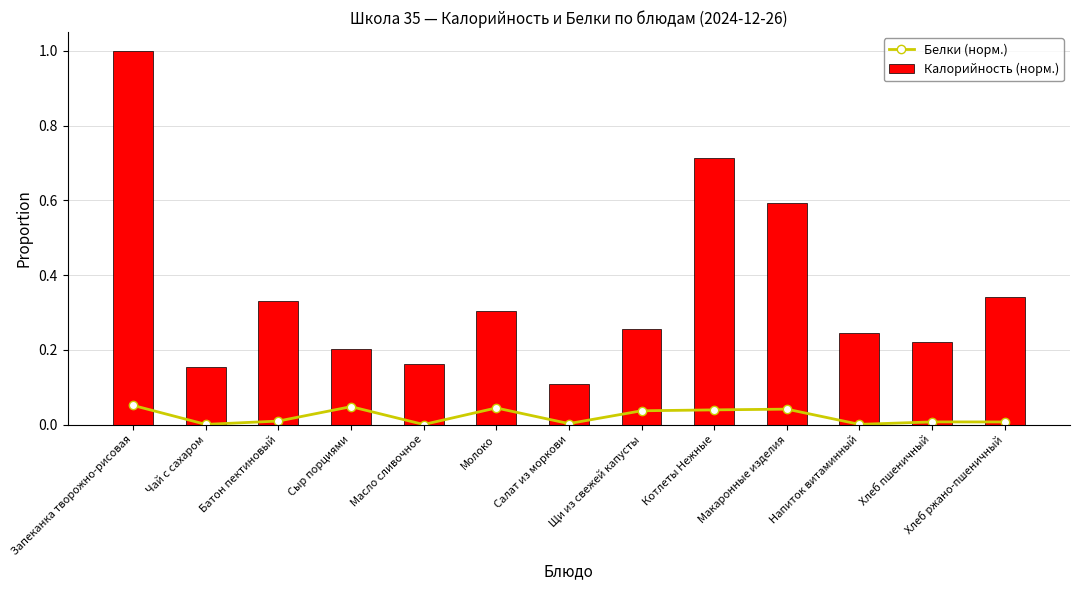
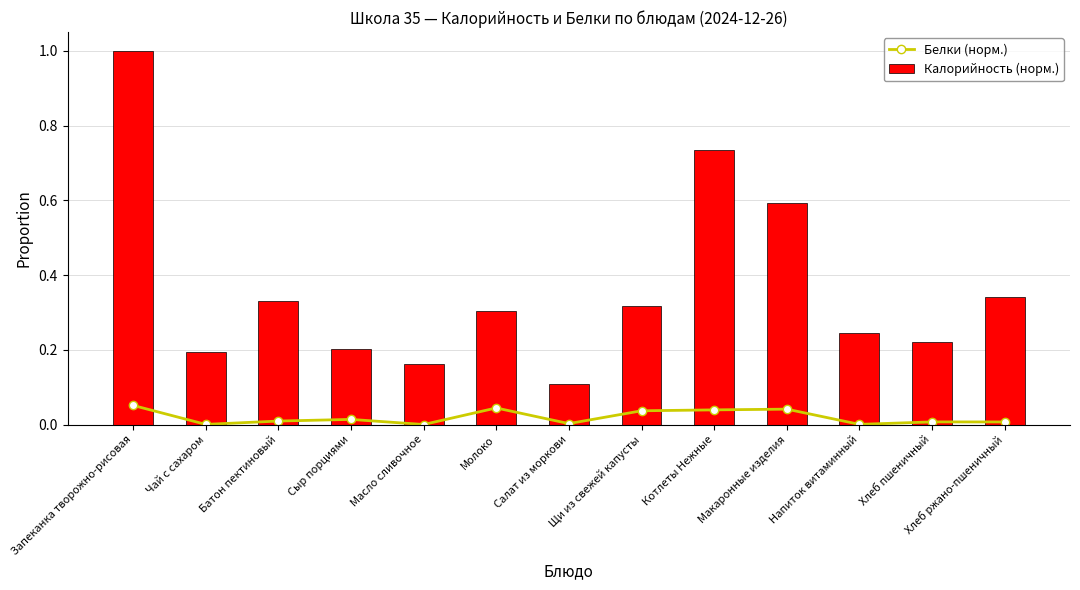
Калорийность (норм.), Чай с сахаром: 0.15 -> 0.19
Белки (норм.), Сыр порциями: 0.05 -> 0.01
Калорийность (норм.), Щи из свежей капусты: 0.26 -> 0.32
Калорийность (норм.), Котлеты Нежные: 0.71 -> 0.73
